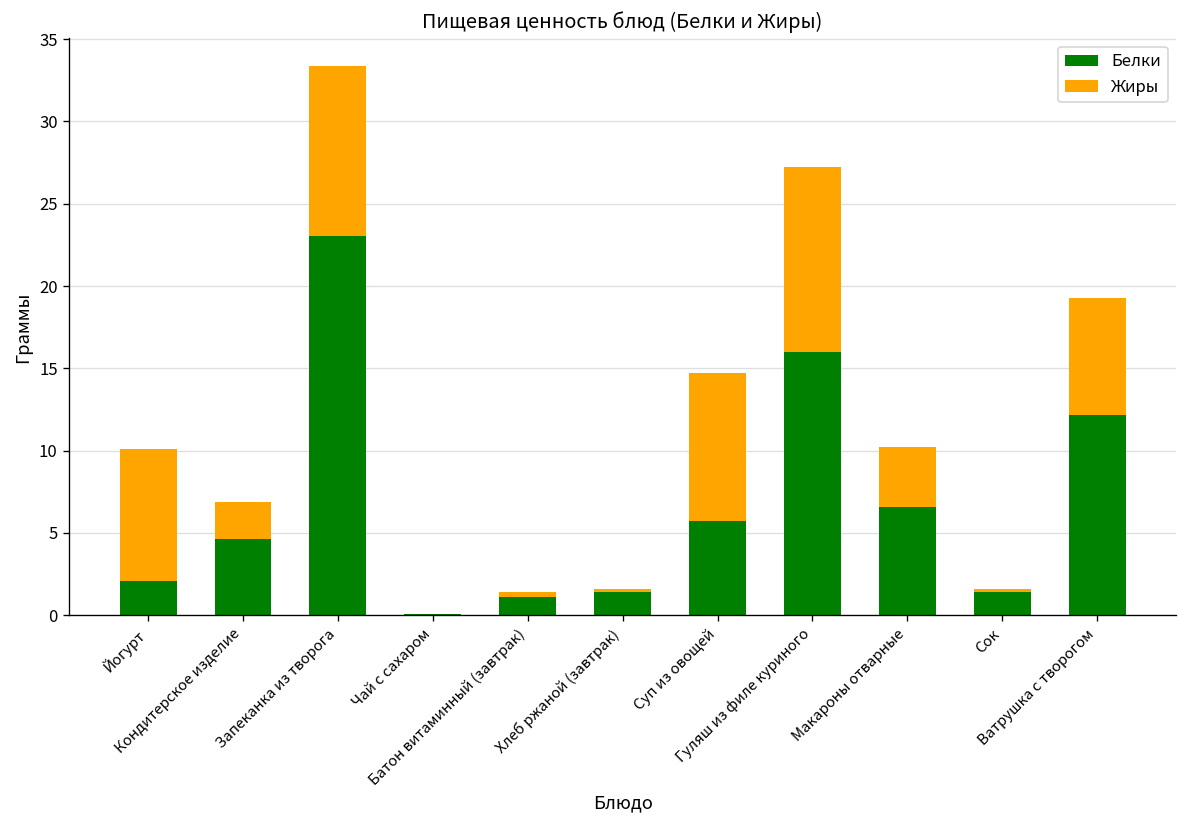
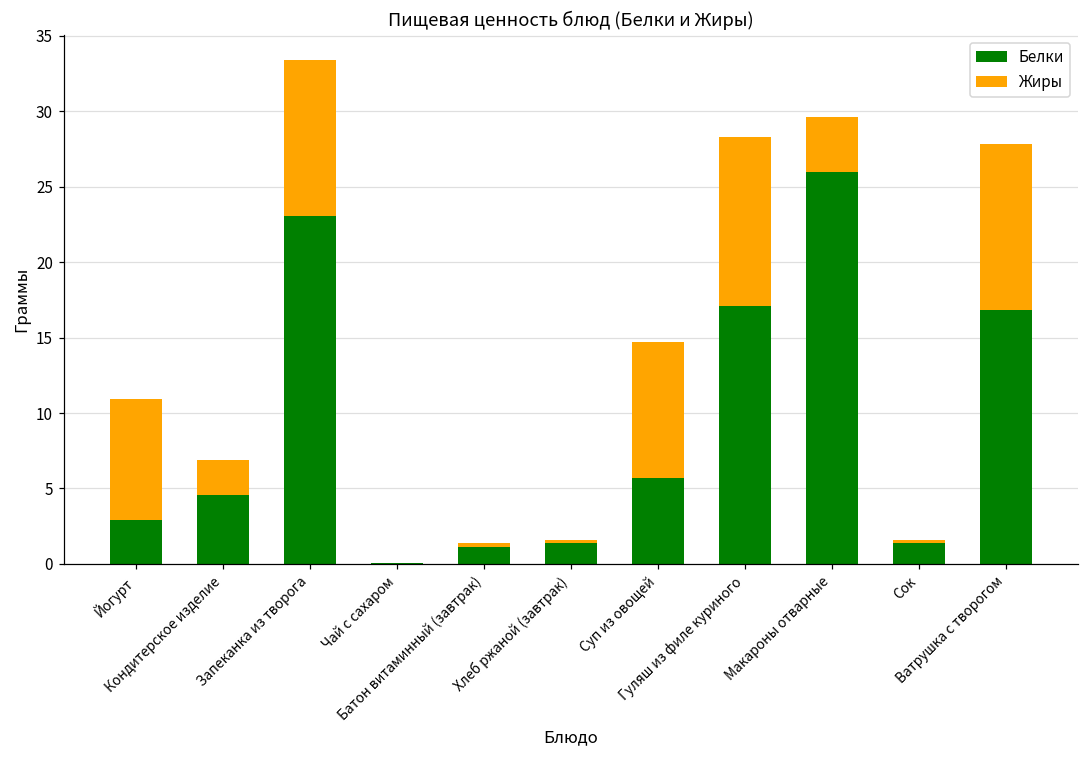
Белки, Йогурт: 2.1 -> 2.9
Белки, Гуляш из филе куриного: 16.0 -> 17.1
Белки, Макароны отварные: 6.6 -> 26.0
Белки, Ватрушка с творогом: 12.1 -> 16.9
Жиры, Ватрушка с творогом: 7.1 -> 11.0
